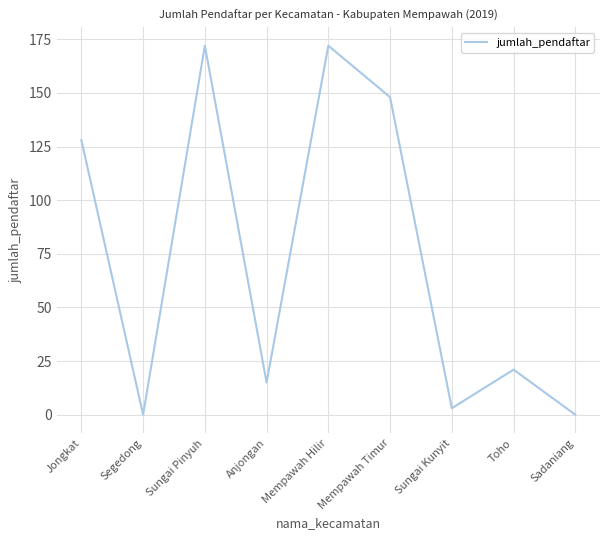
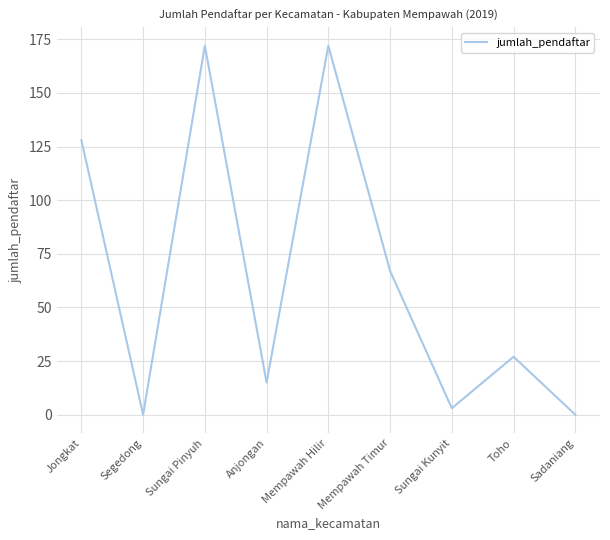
Mempawah Timur: 148 -> 67
Toho: 21 -> 27
